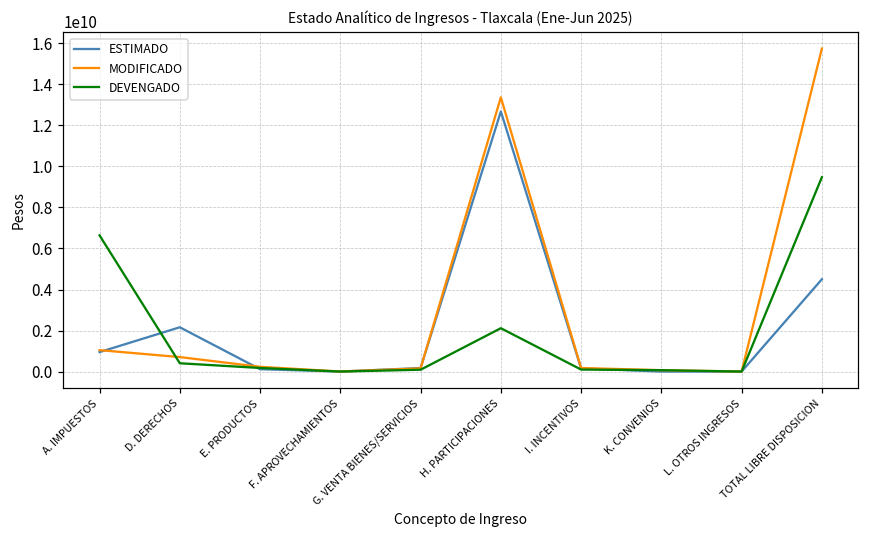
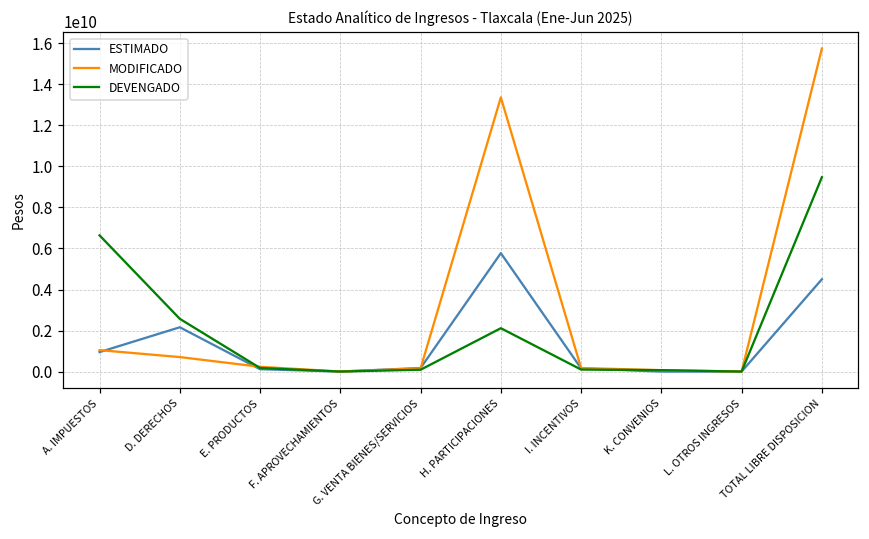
DEVENGADO, D. DERECHOS: 400000000 -> 2600000000
ESTIMADO, H. PARTICIPACIONES: 12700000000 -> 5800000000
